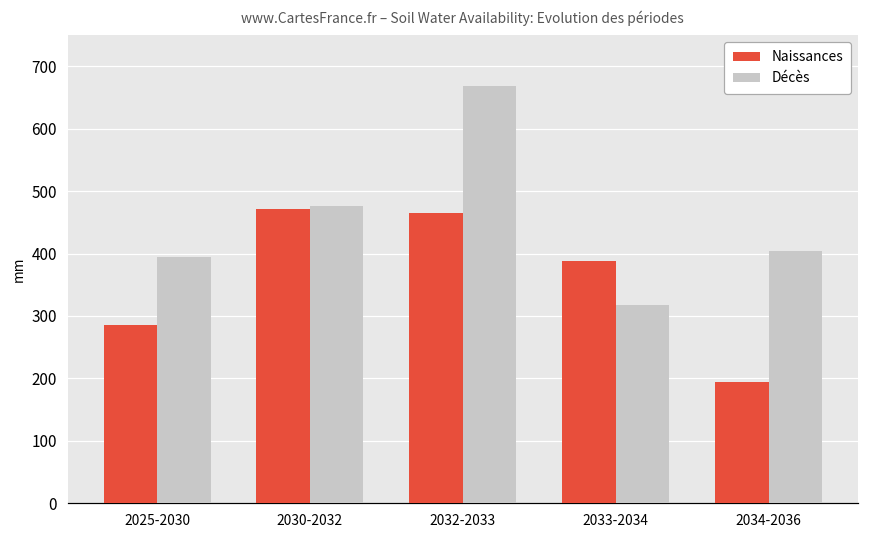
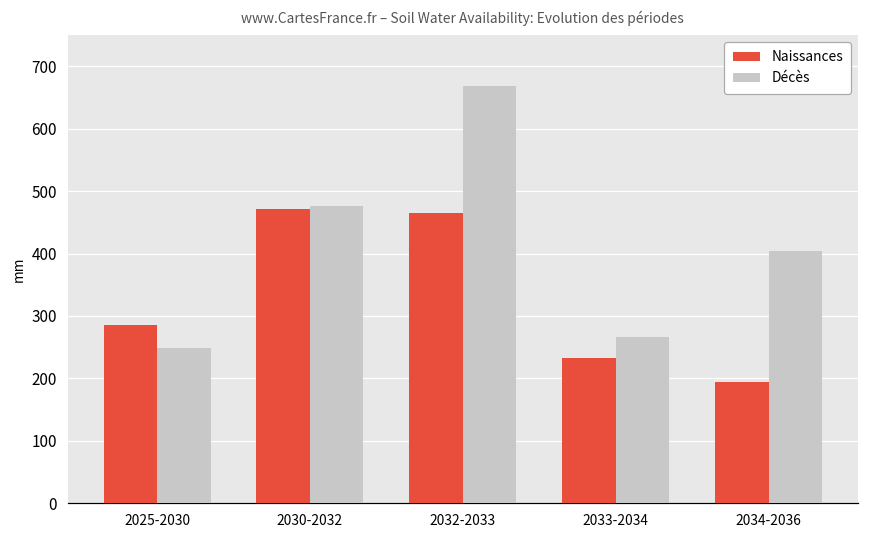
Décès, 2025-2030: 400 -> 250
Naissances, 2033-2034: 390 -> 230
Décès, 2033-2034: 320 -> 270
